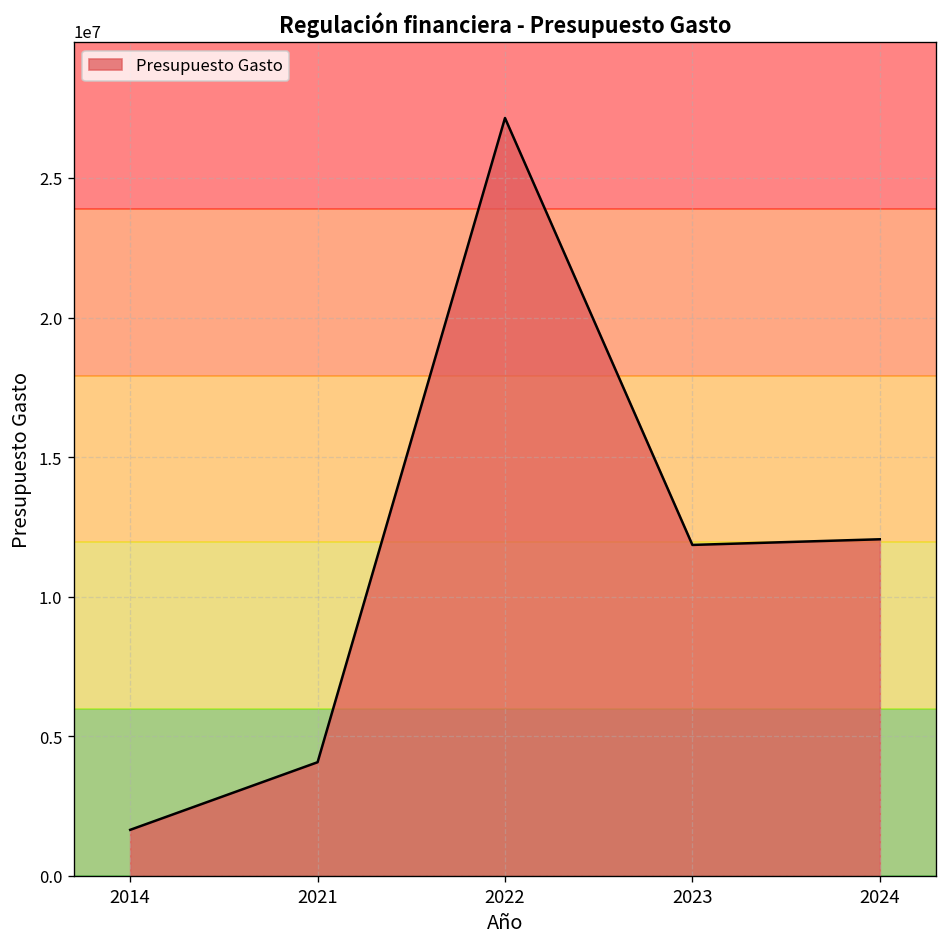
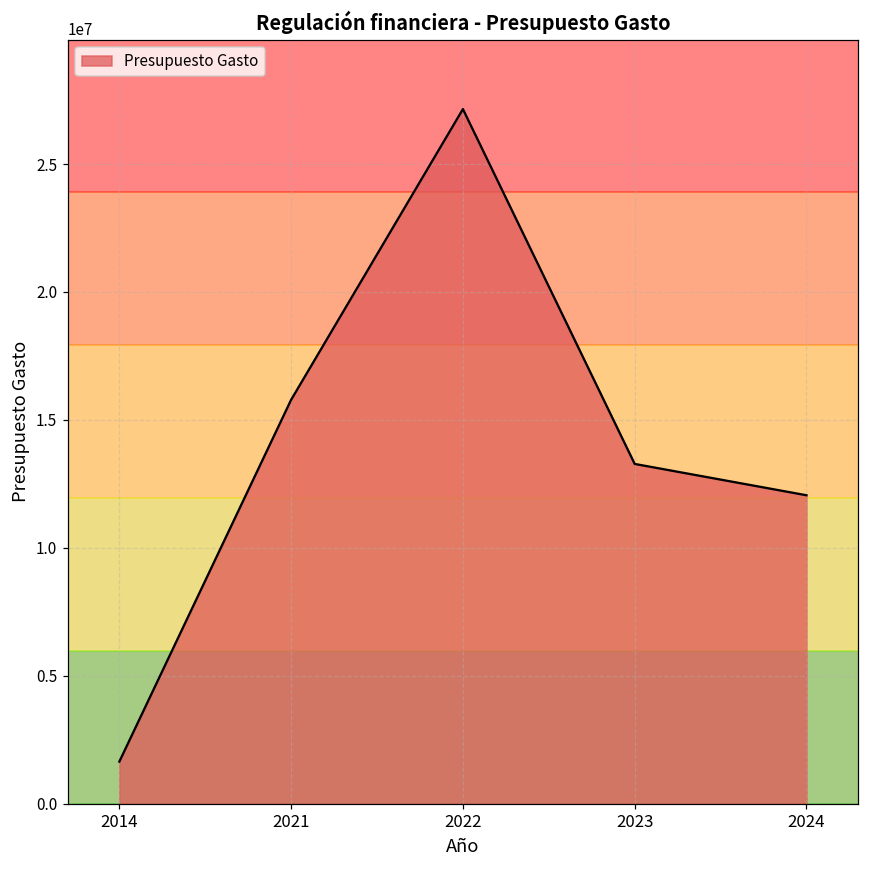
2021: 4100000 -> 15800000
2023: 11900000 -> 13300000
